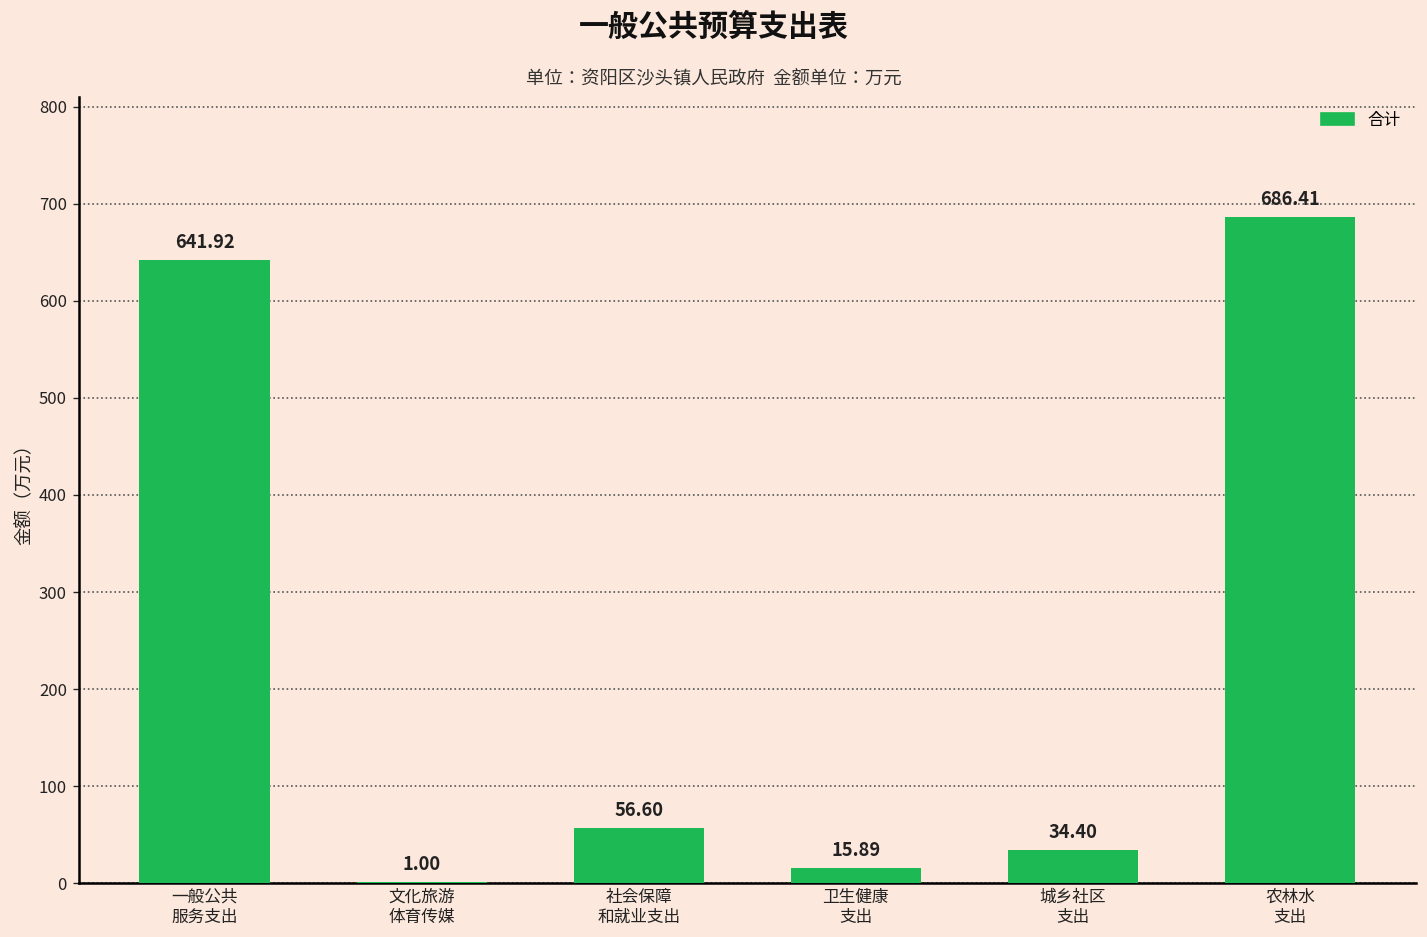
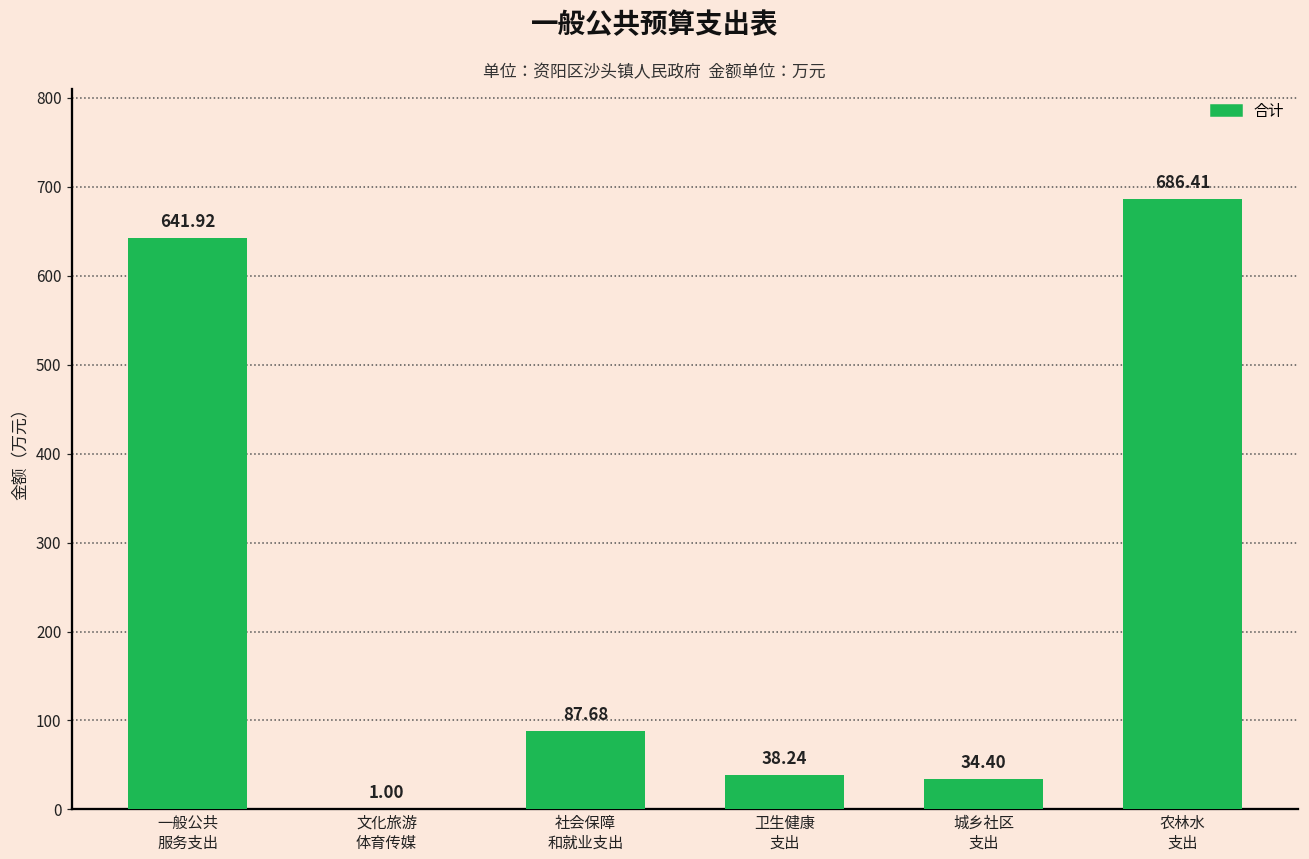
社会保障 和就业支出: 56.60 -> 87.68
卫生健康 支出: 15.89 -> 38.24
